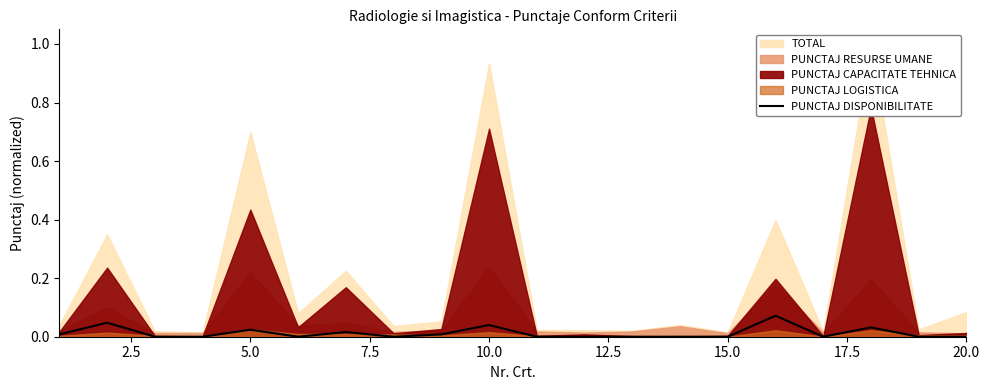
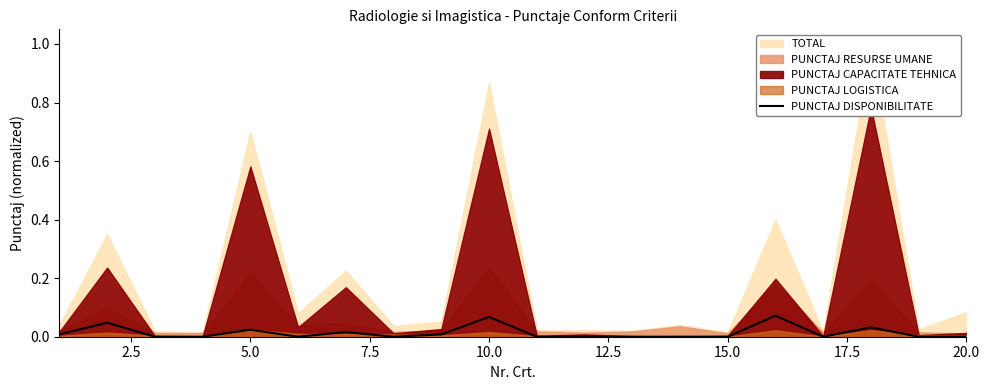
PUNCTAJ CAPACITATE TEHNICA, 5.0: 0.43 -> 0.58
PUNCTAJ DISPONIBILITATE, 10.0: 0.04 -> 0.07
TOTAL, 10.0: 0.93 -> 0.87
